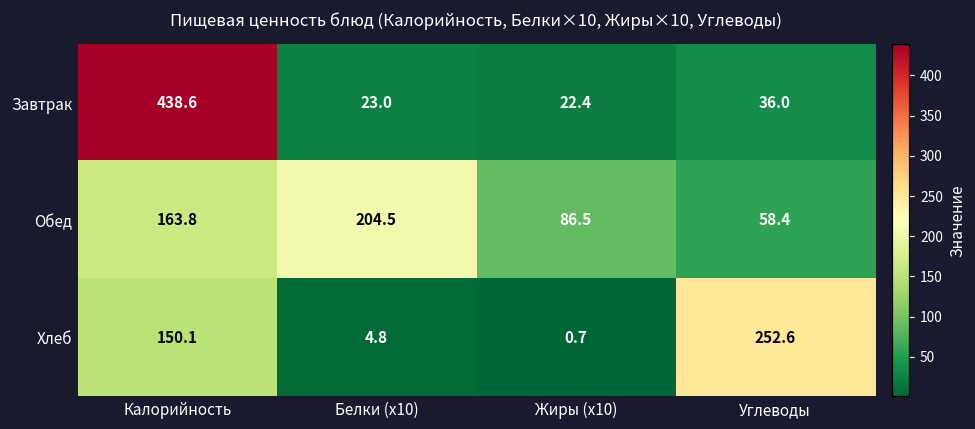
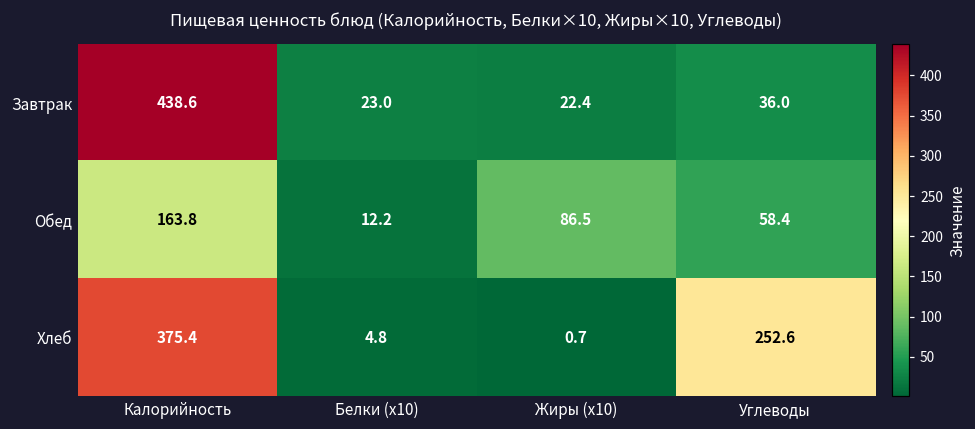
Обед, Белки (x10): 204.5 -> 12.2
Хлеб, Калорийность: 150.1 -> 375.4
